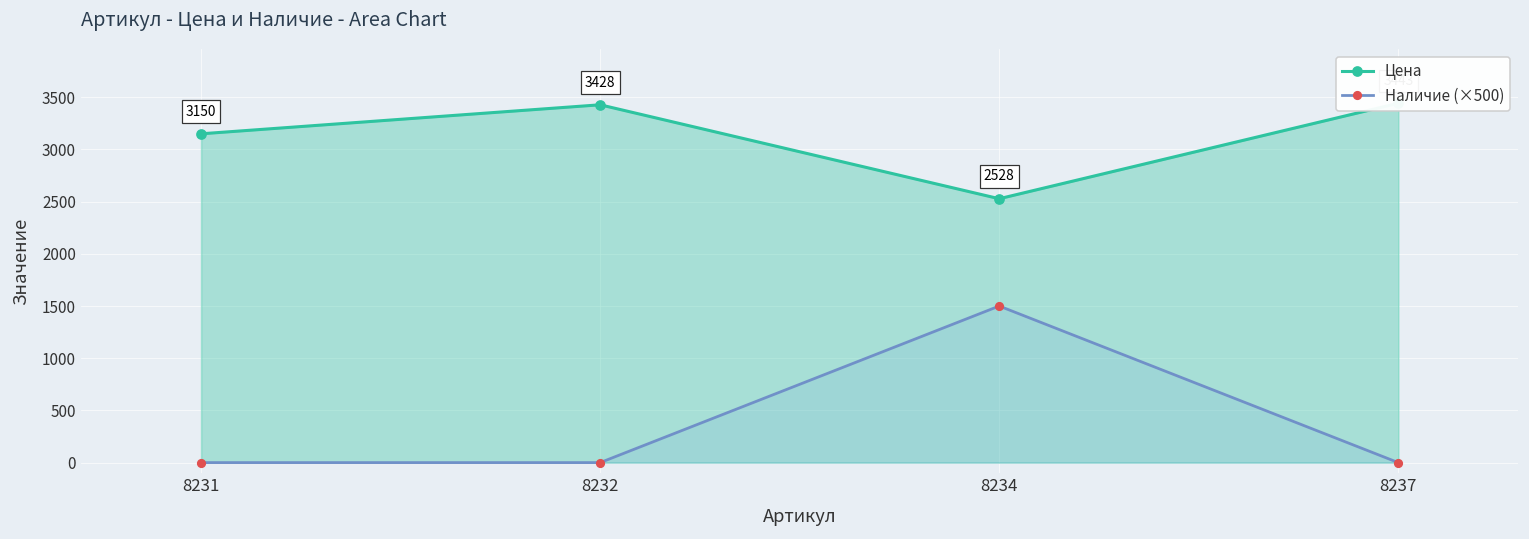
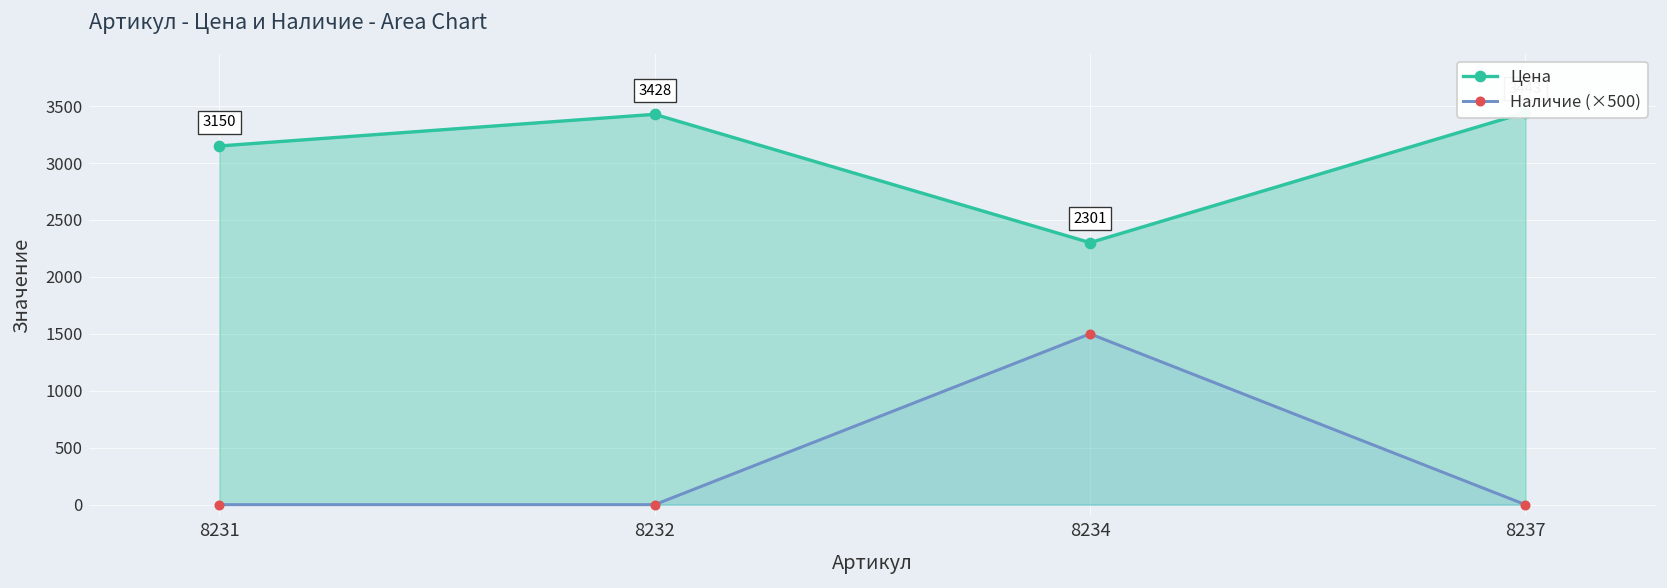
Цена, 8234: 2528 -> 2301
